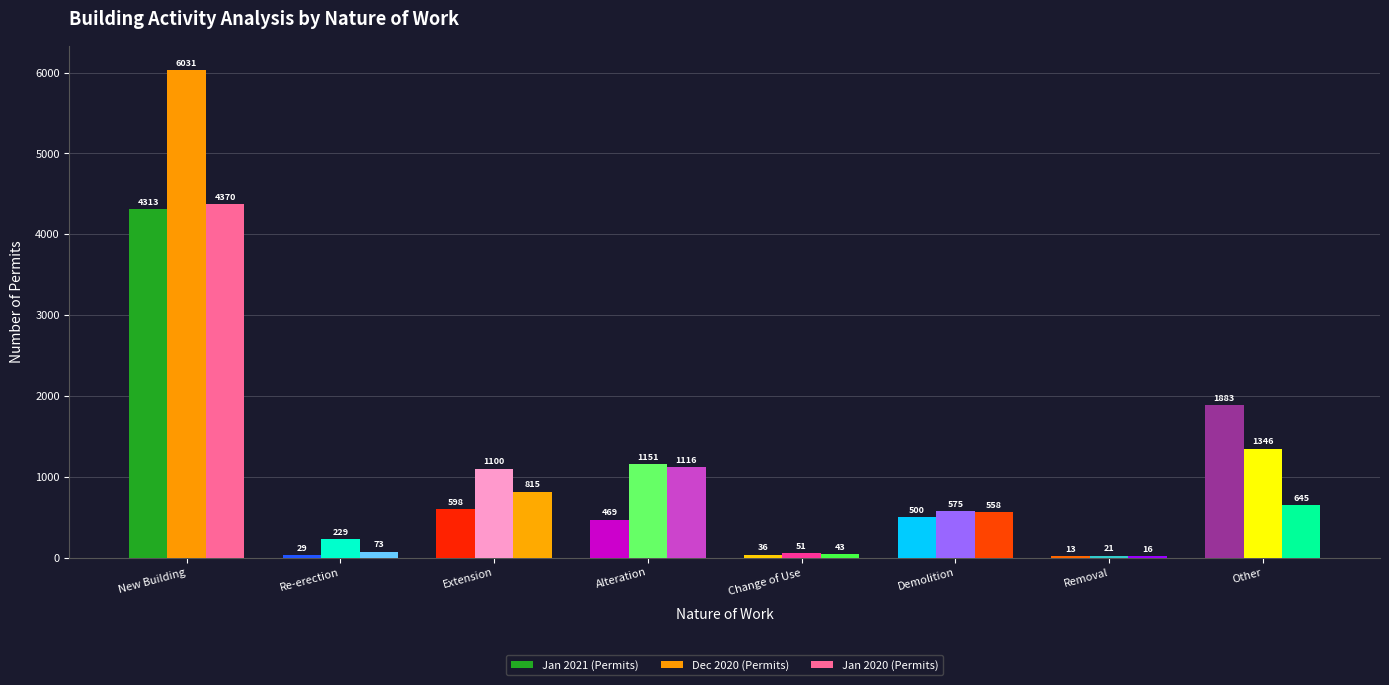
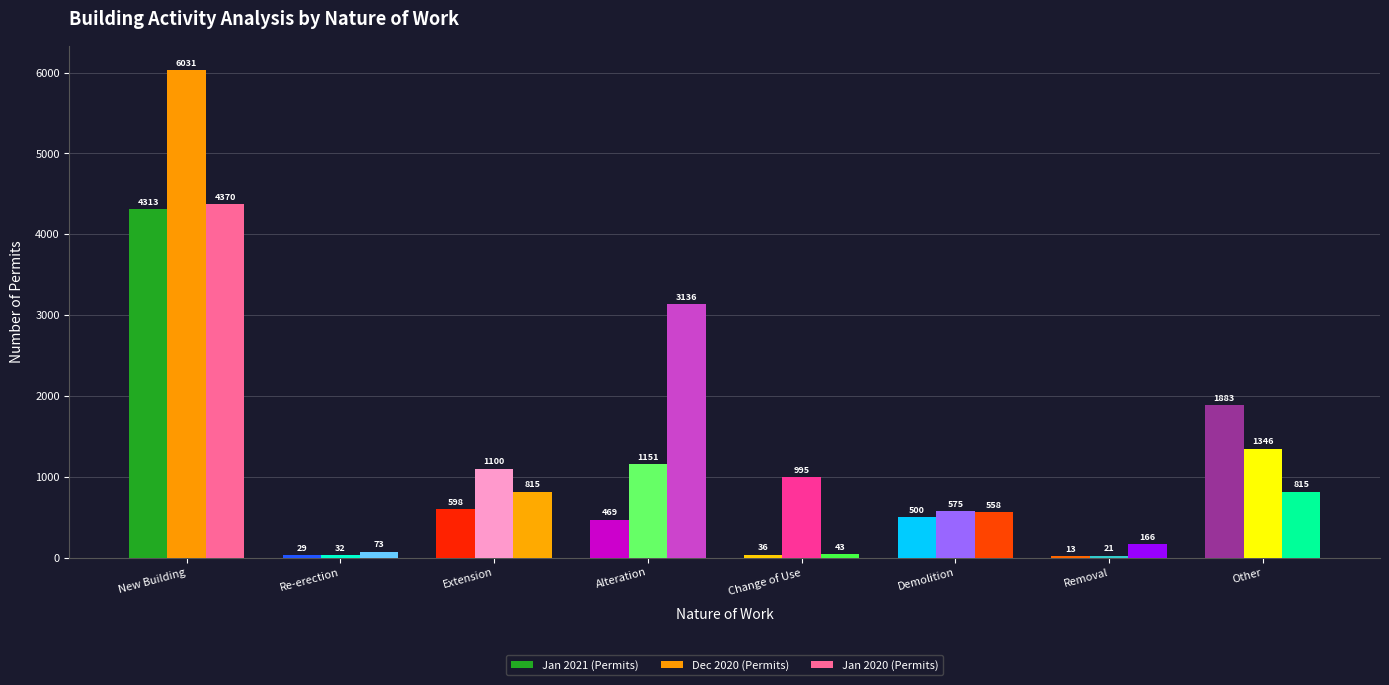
Dec 2020 (Permits), Re-erection: 229 -> 32
Jan 2020 (Permits), Alteration: 1116 -> 3136
Dec 2020 (Permits), Change of Use: 51 -> 995
Jan 2020 (Permits), Removal: 16 -> 166
Jan 2020 (Permits), Other: 645 -> 815
